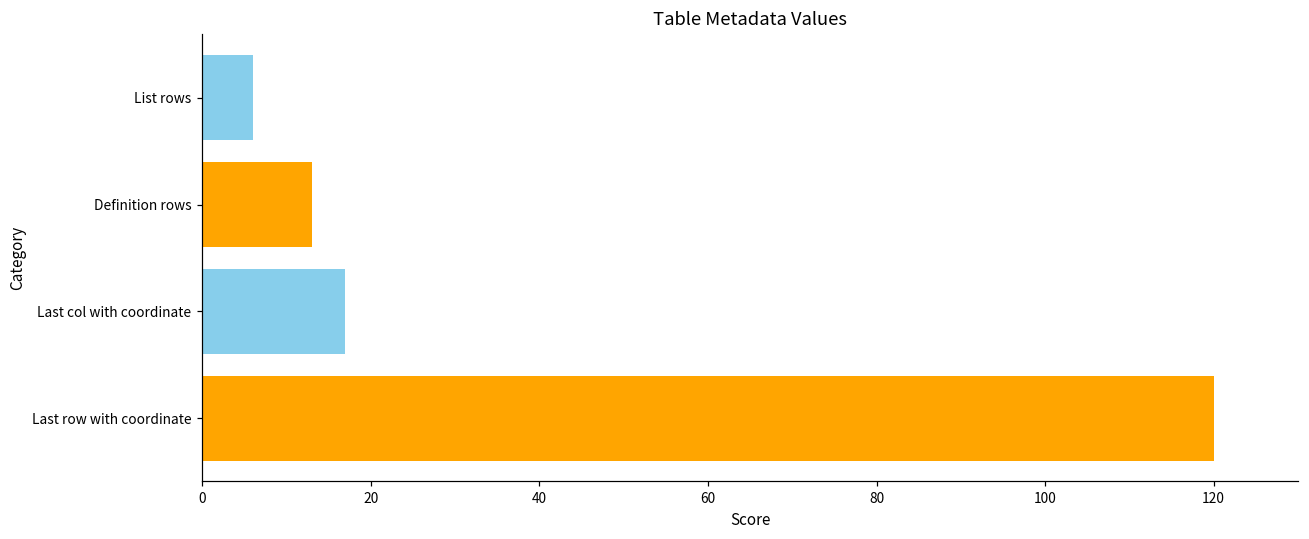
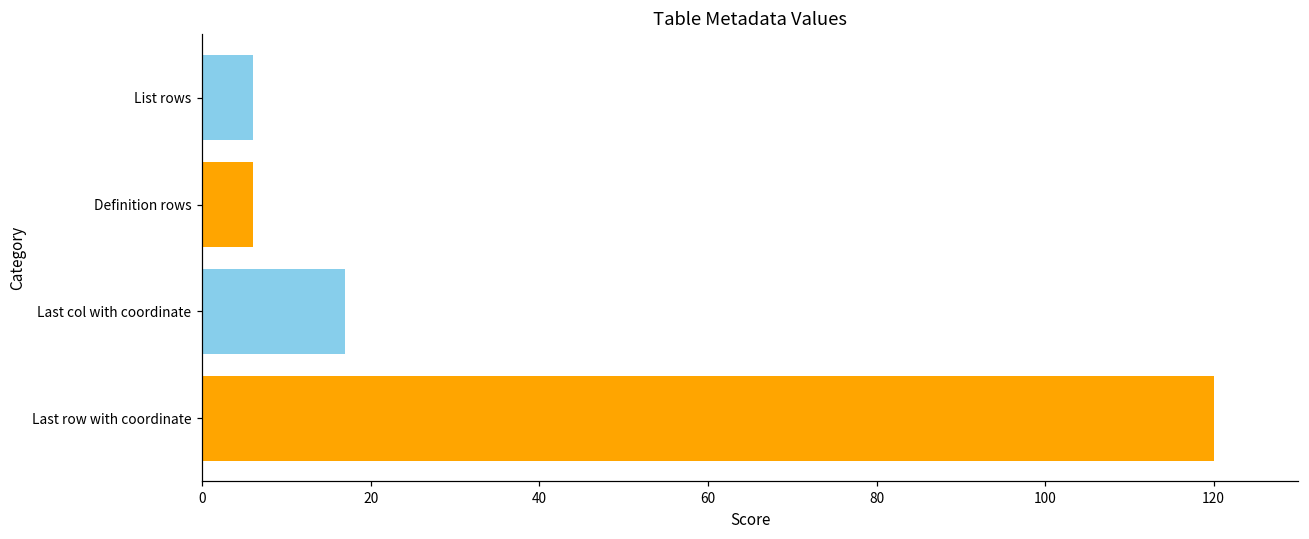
Definition rows: 13 -> 6
